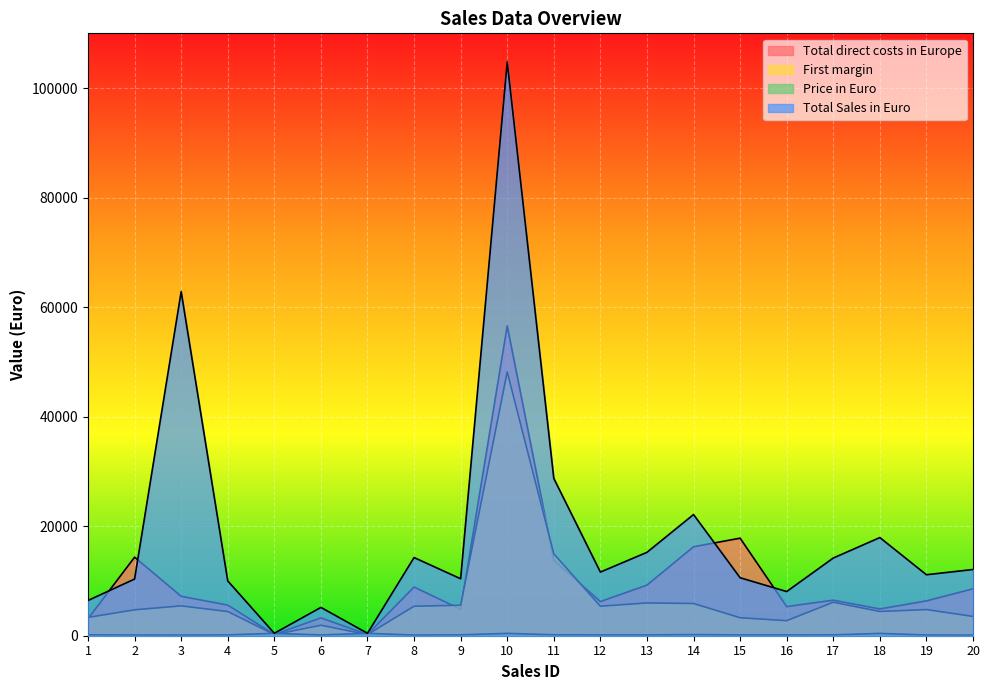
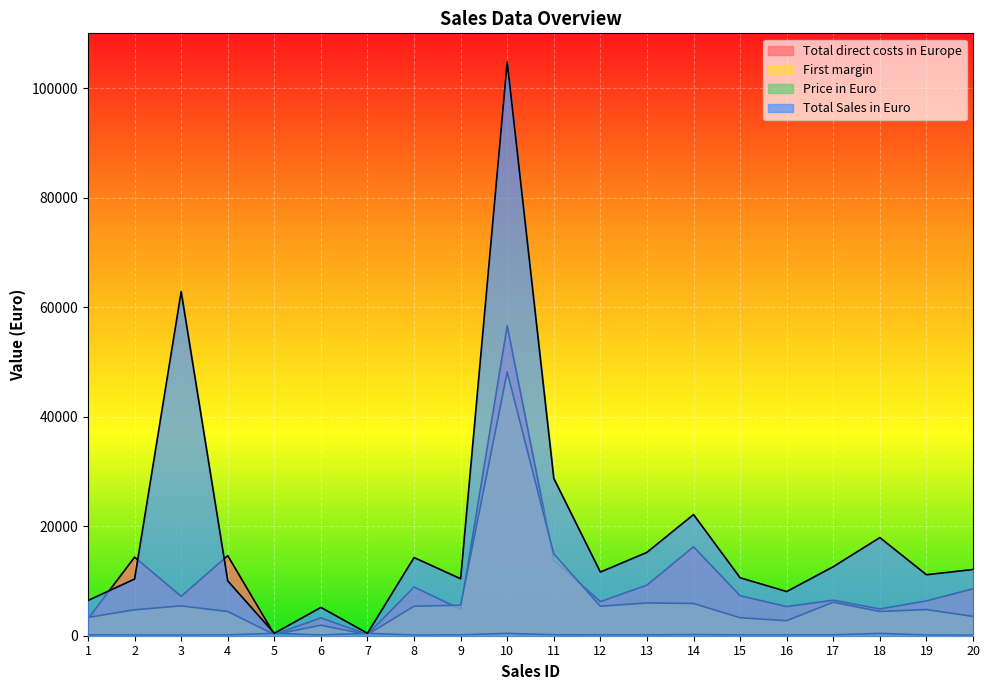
Total direct costs in Europe, 4: 6000 -> 15000
Total direct costs in Europe, 15: 18000 -> 7000
Total Sales in Euro, 17: 14000 -> 13000
